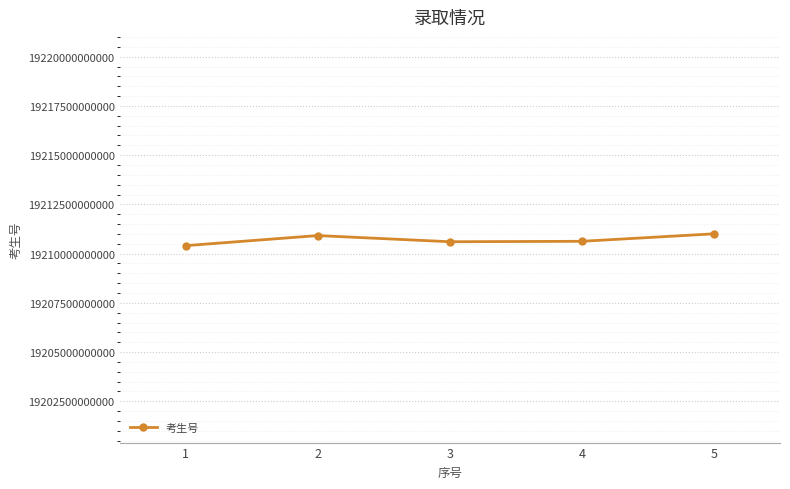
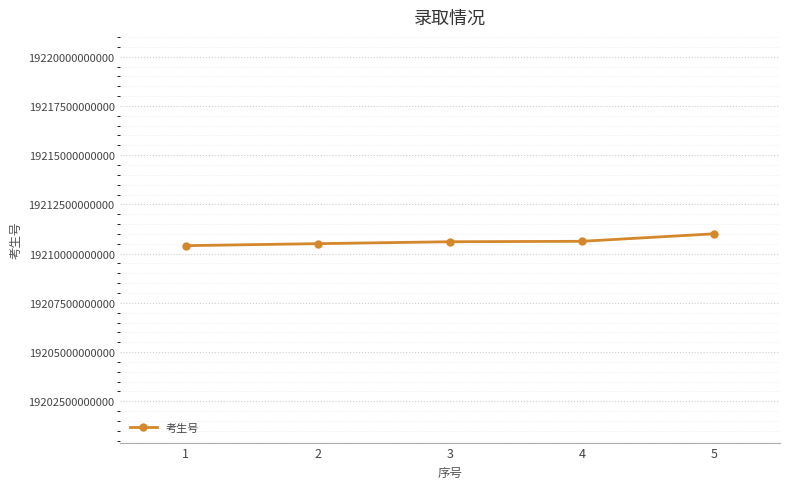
2: 19210900000000 -> 19210500000000
